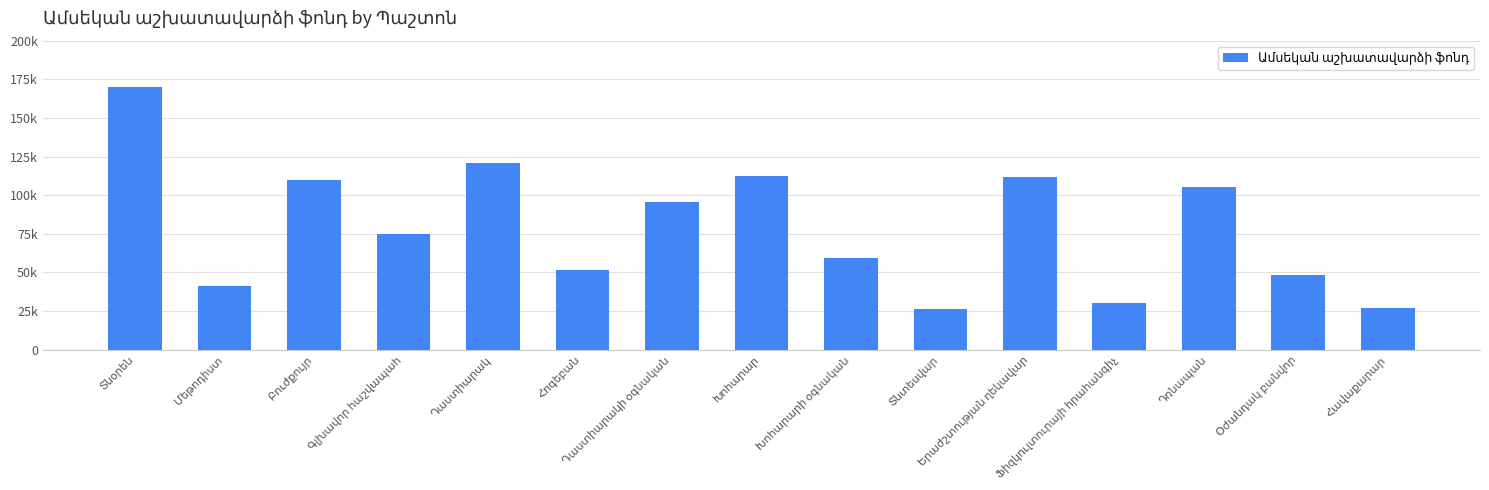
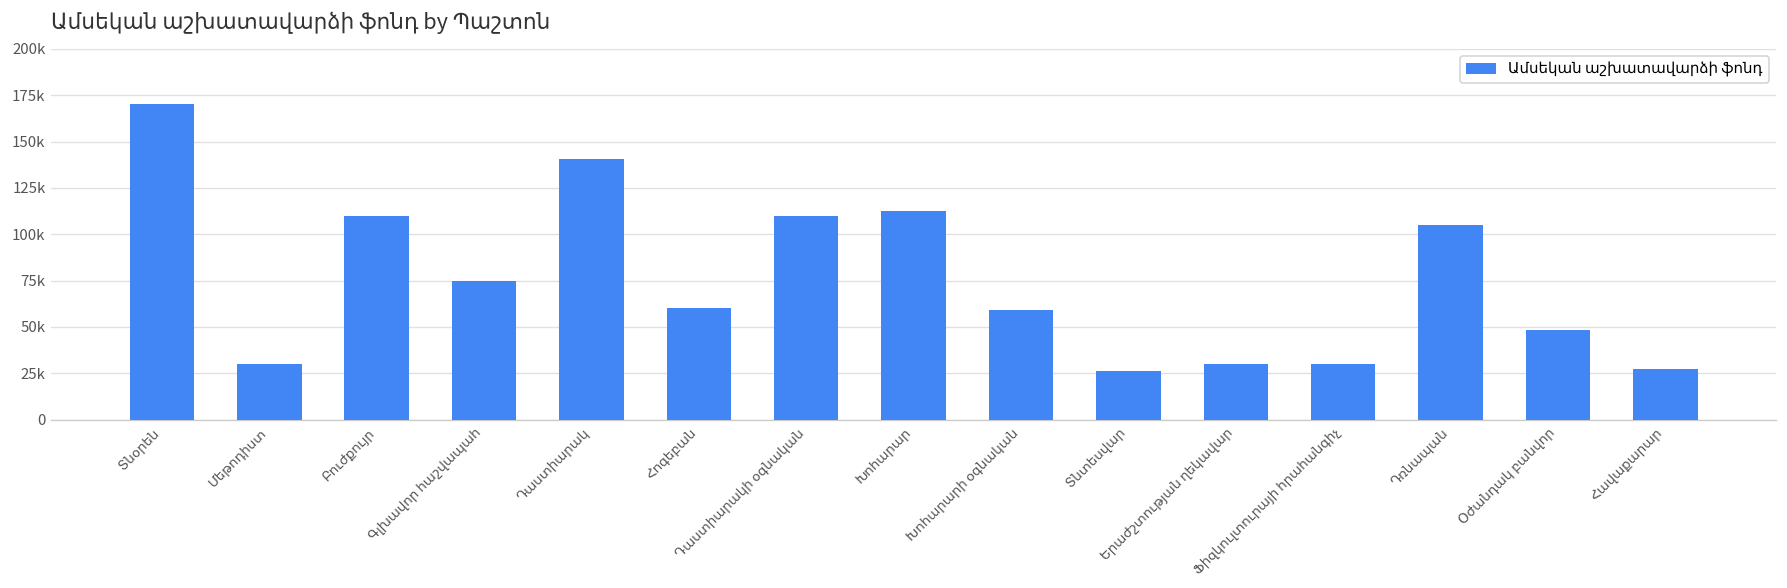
Մեթոդիստ: 41000 -> 30000
Դաստիարակ: 121000 -> 140000
Հոգեբան: 51000 -> 60000
Դաստիարակի օգնական: 96000 -> 110000
Երաժշտության ղեկավար: 112000 -> 30000
